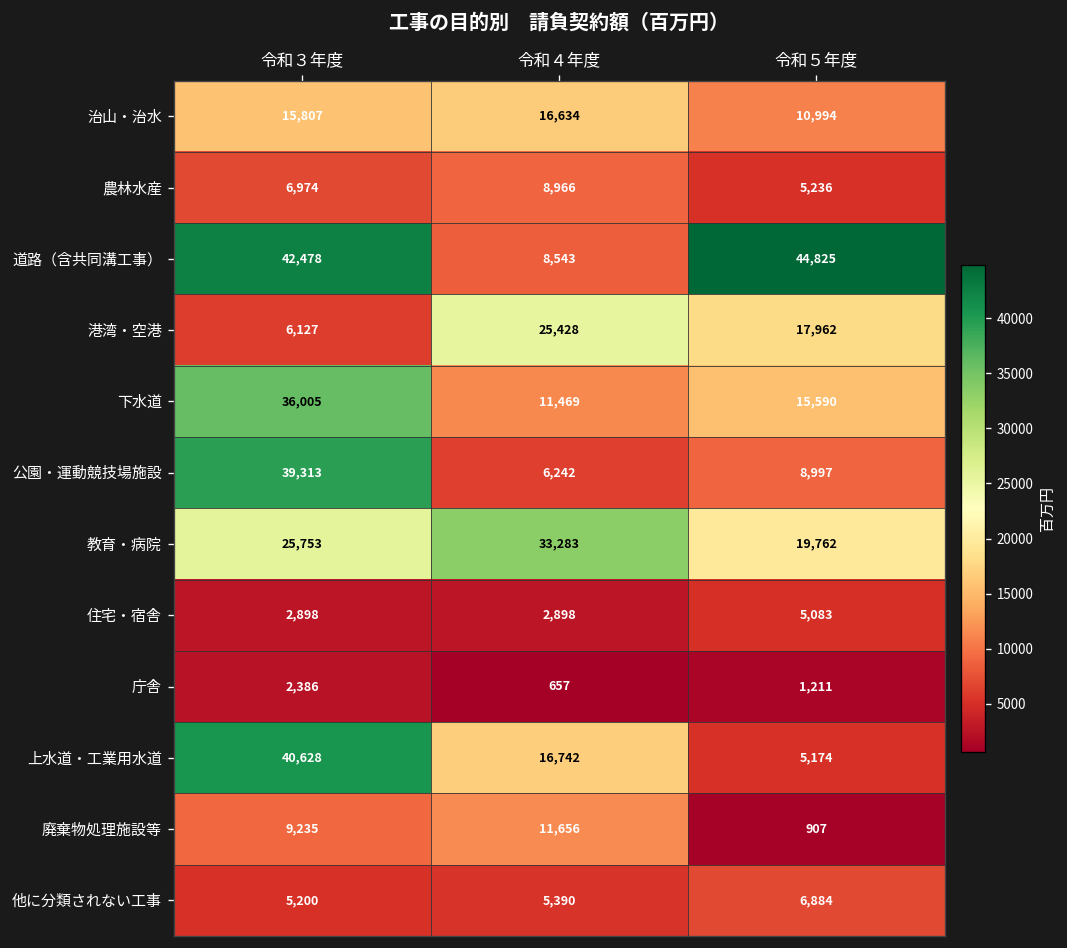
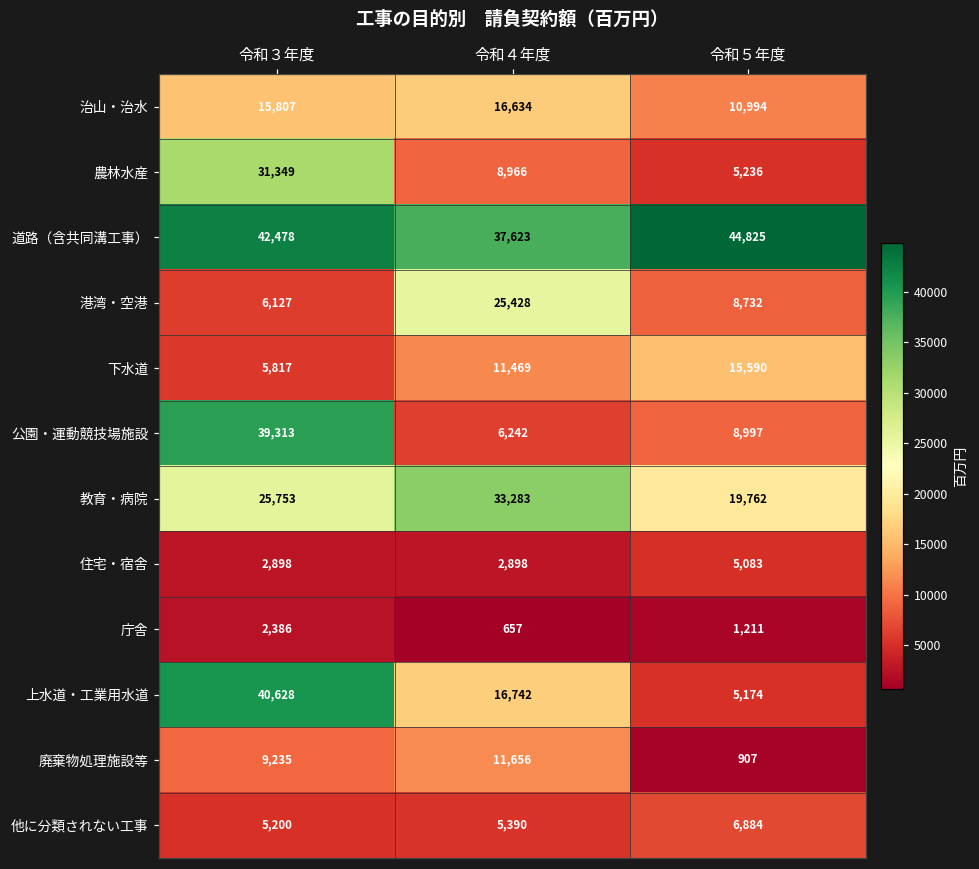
農林水産, 令和３年度: 6,974 -> 31,349
道路（含共同溝工事）, 令和４年度: 8,543 -> 37,623
港湾・空港, 令和５年度: 17,962 -> 8,732
下水道, 令和３年度: 36,005 -> 5,817
